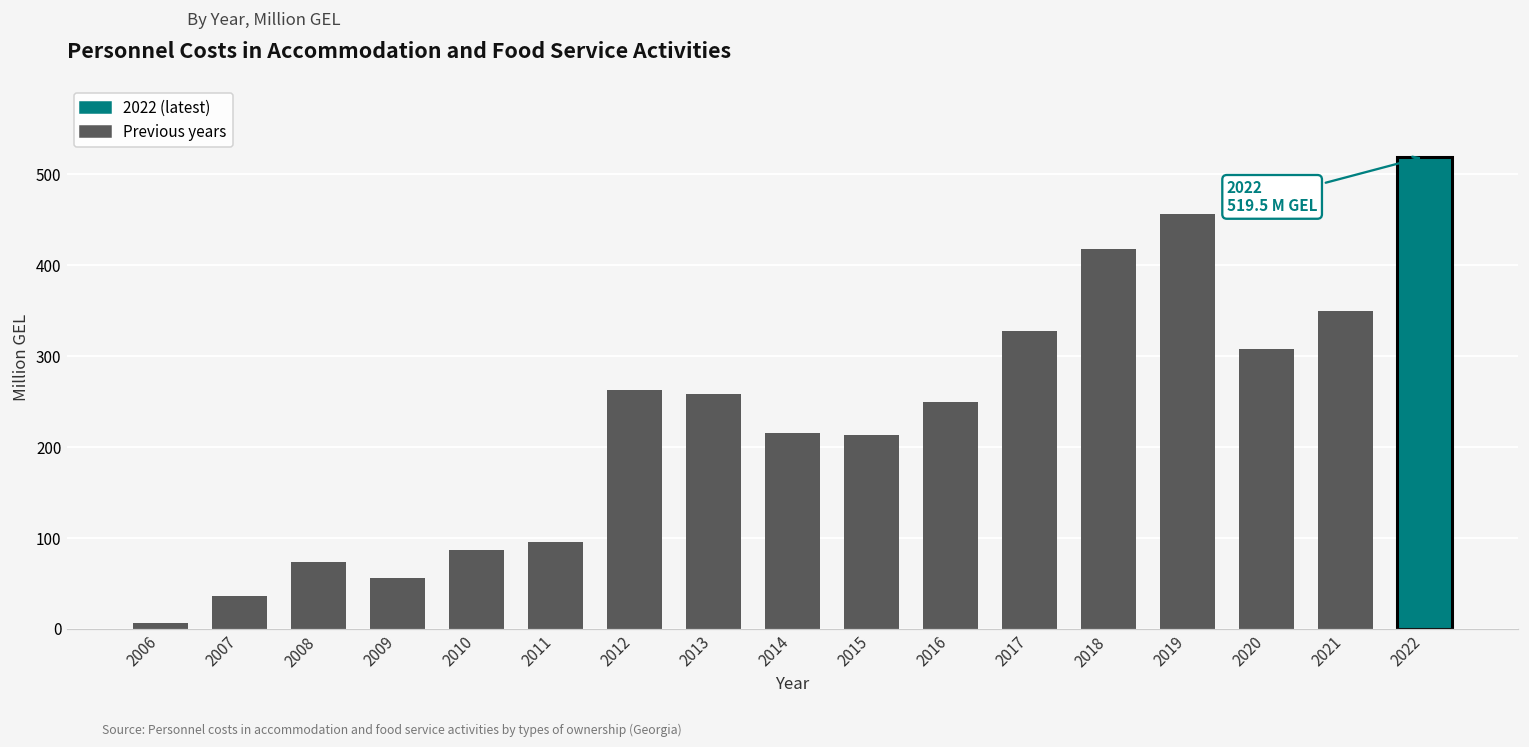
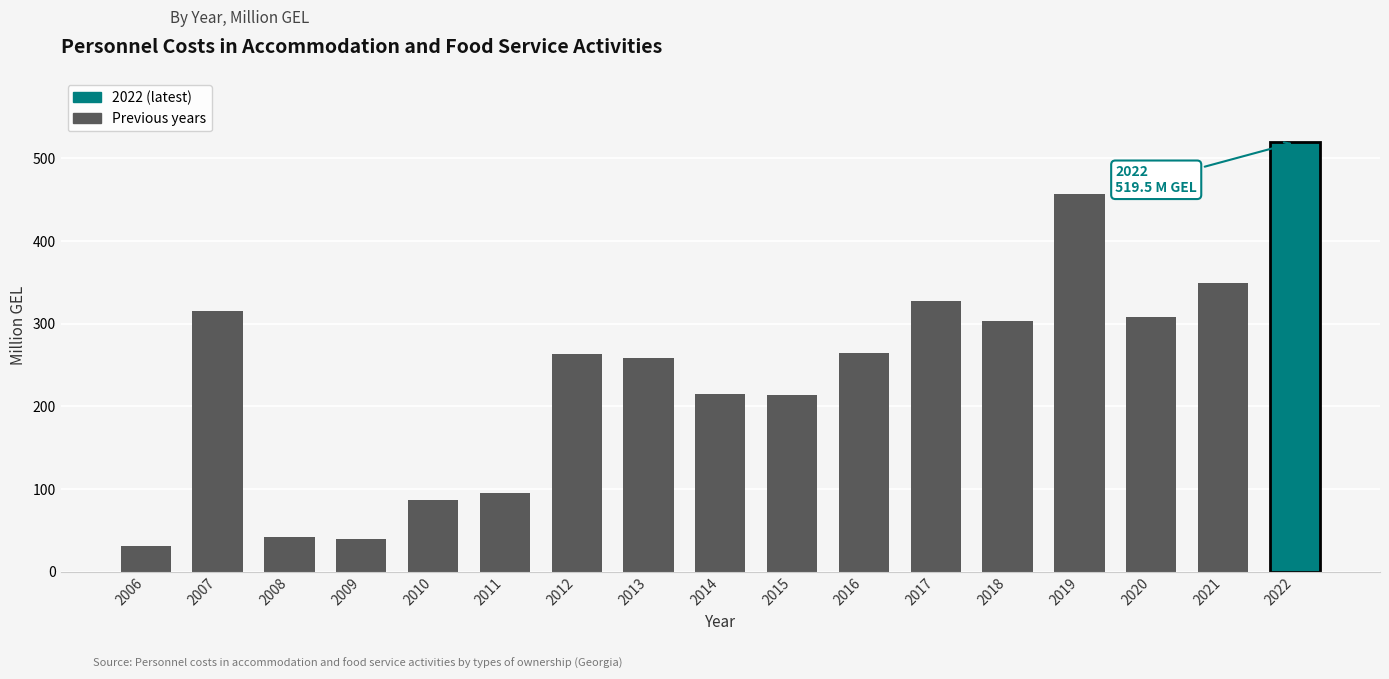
2006: 10 -> 30
2007: 40 -> 320
2008: 70 -> 40
2009: 60 -> 40
2016: 250 -> 260
2018: 420 -> 300
